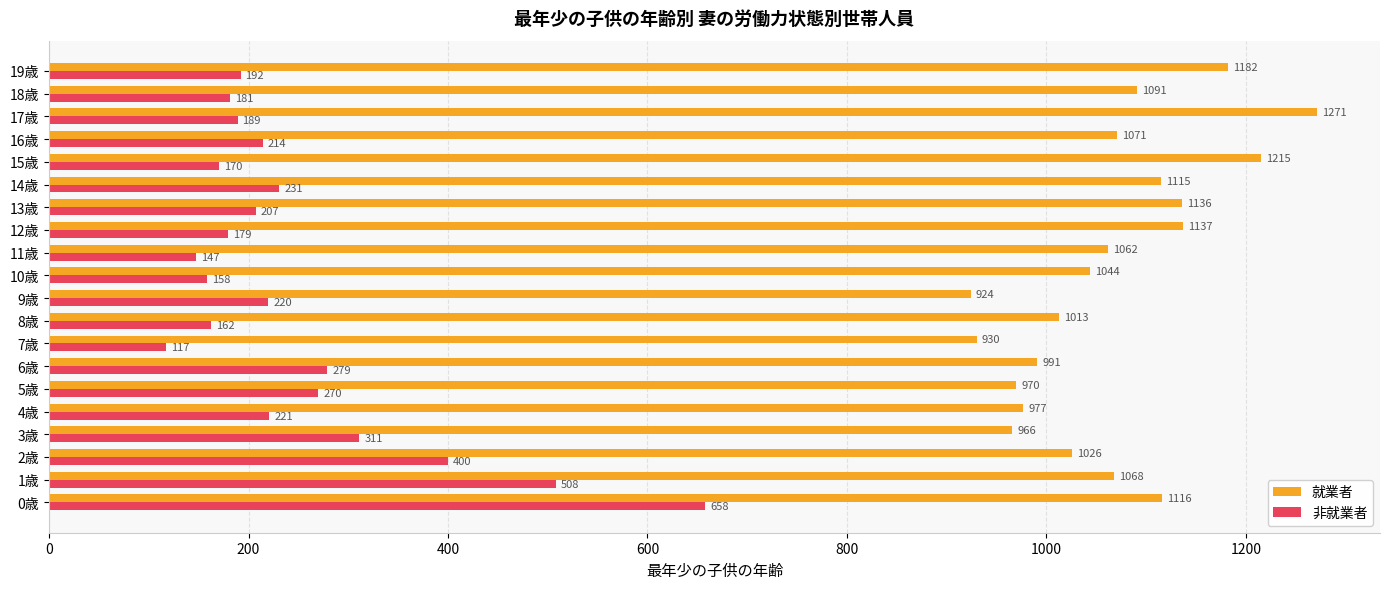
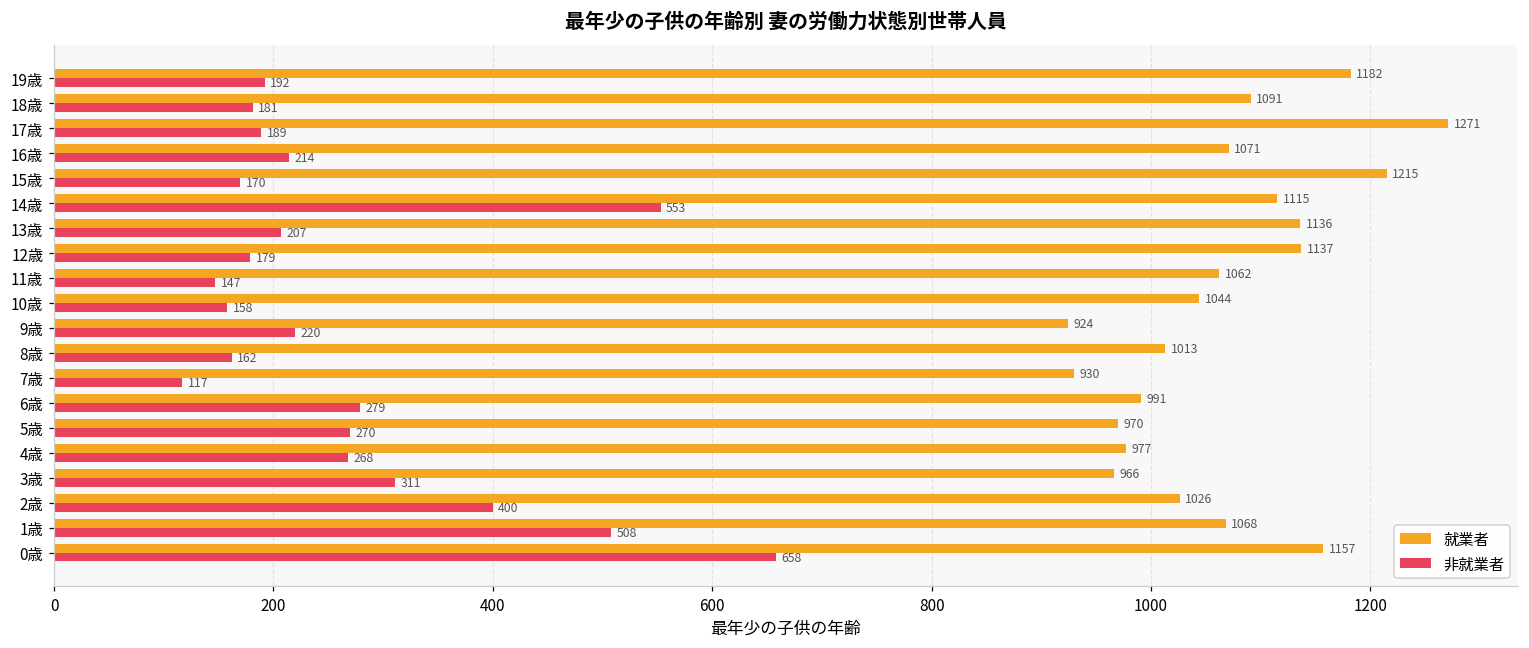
非就業者, 14歳: 231 -> 553
非就業者, 4歳: 221 -> 268
就業者, 0歳: 1116 -> 1157
